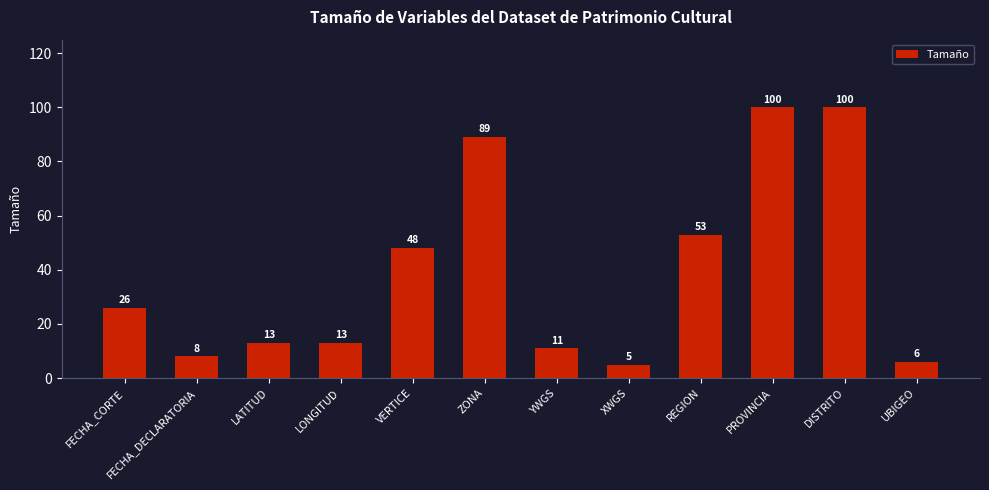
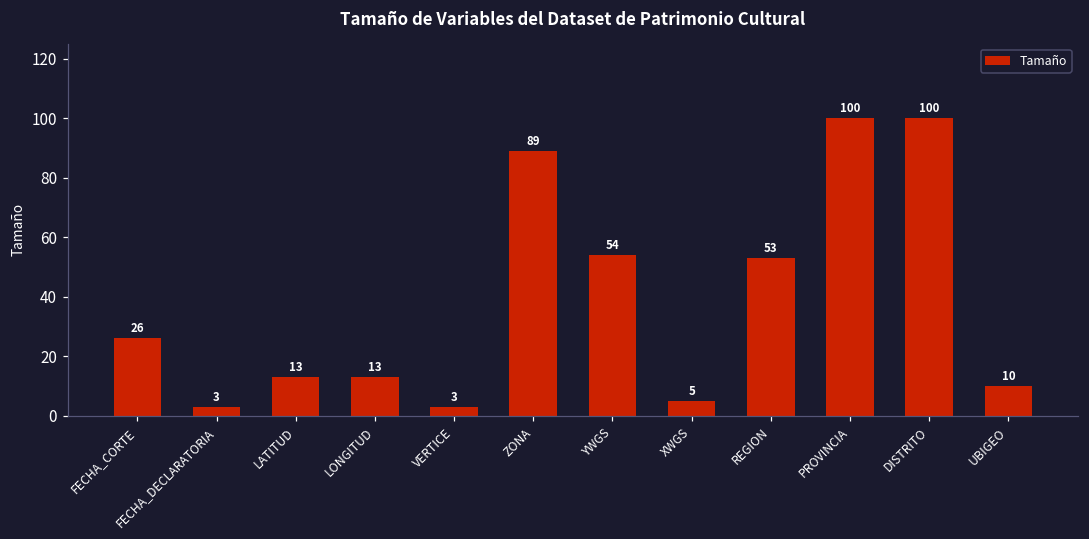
FECHA_DECLARATORIA: 8 -> 3
VERTICE: 48 -> 3
YWGS: 11 -> 54
UBIGEO: 6 -> 10
